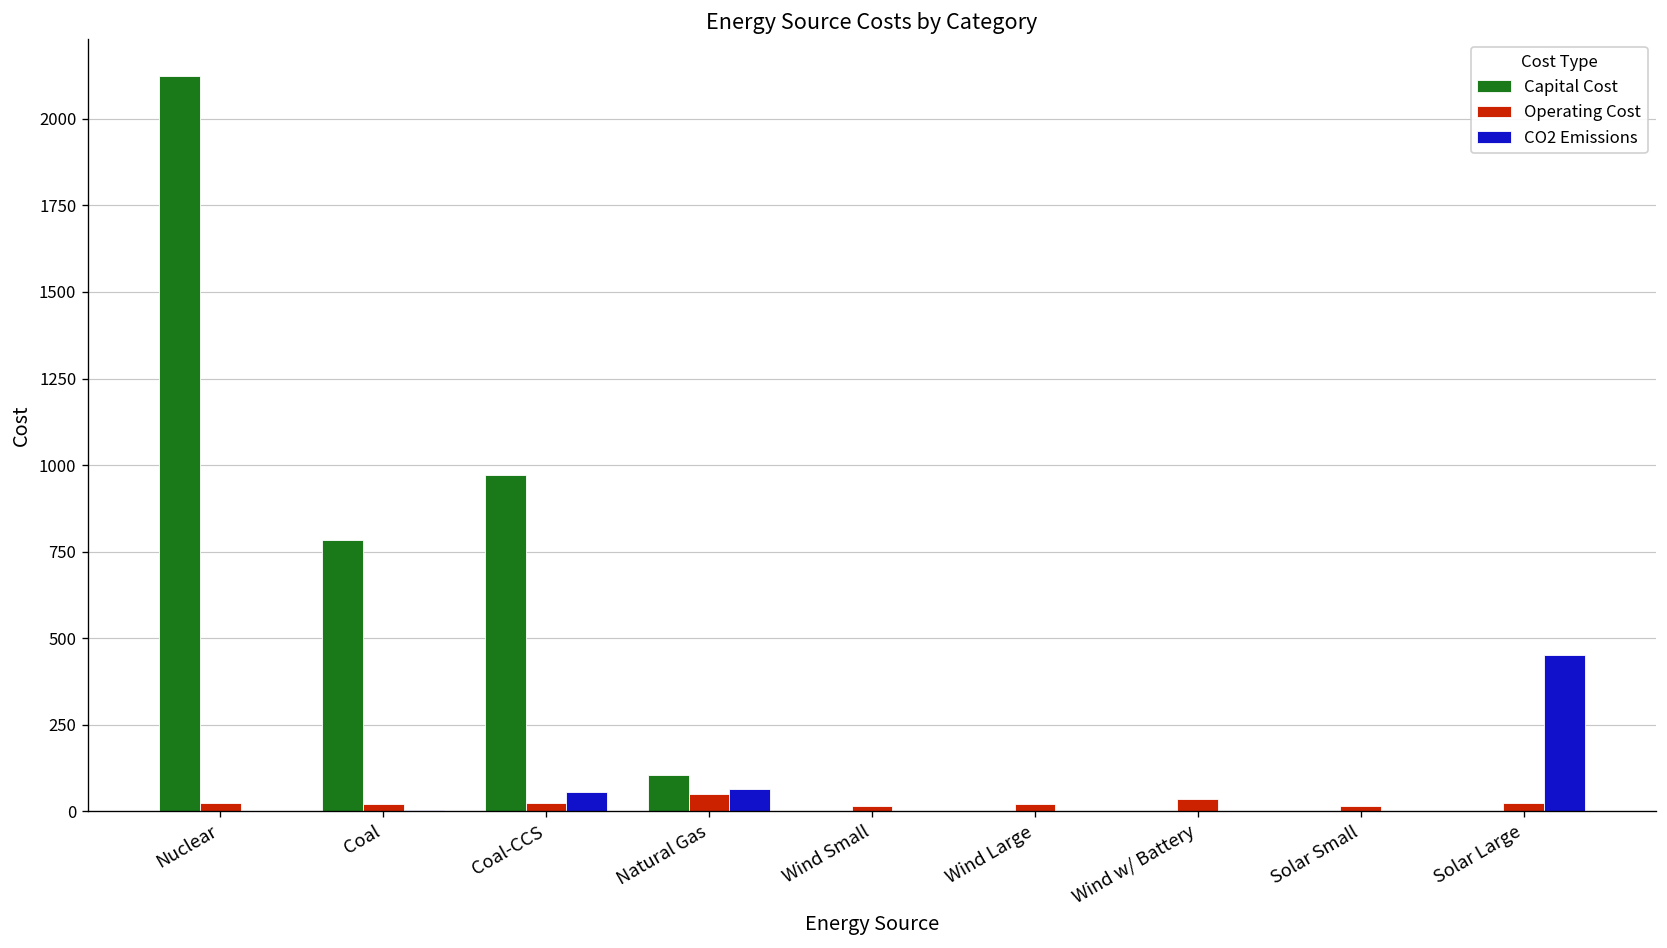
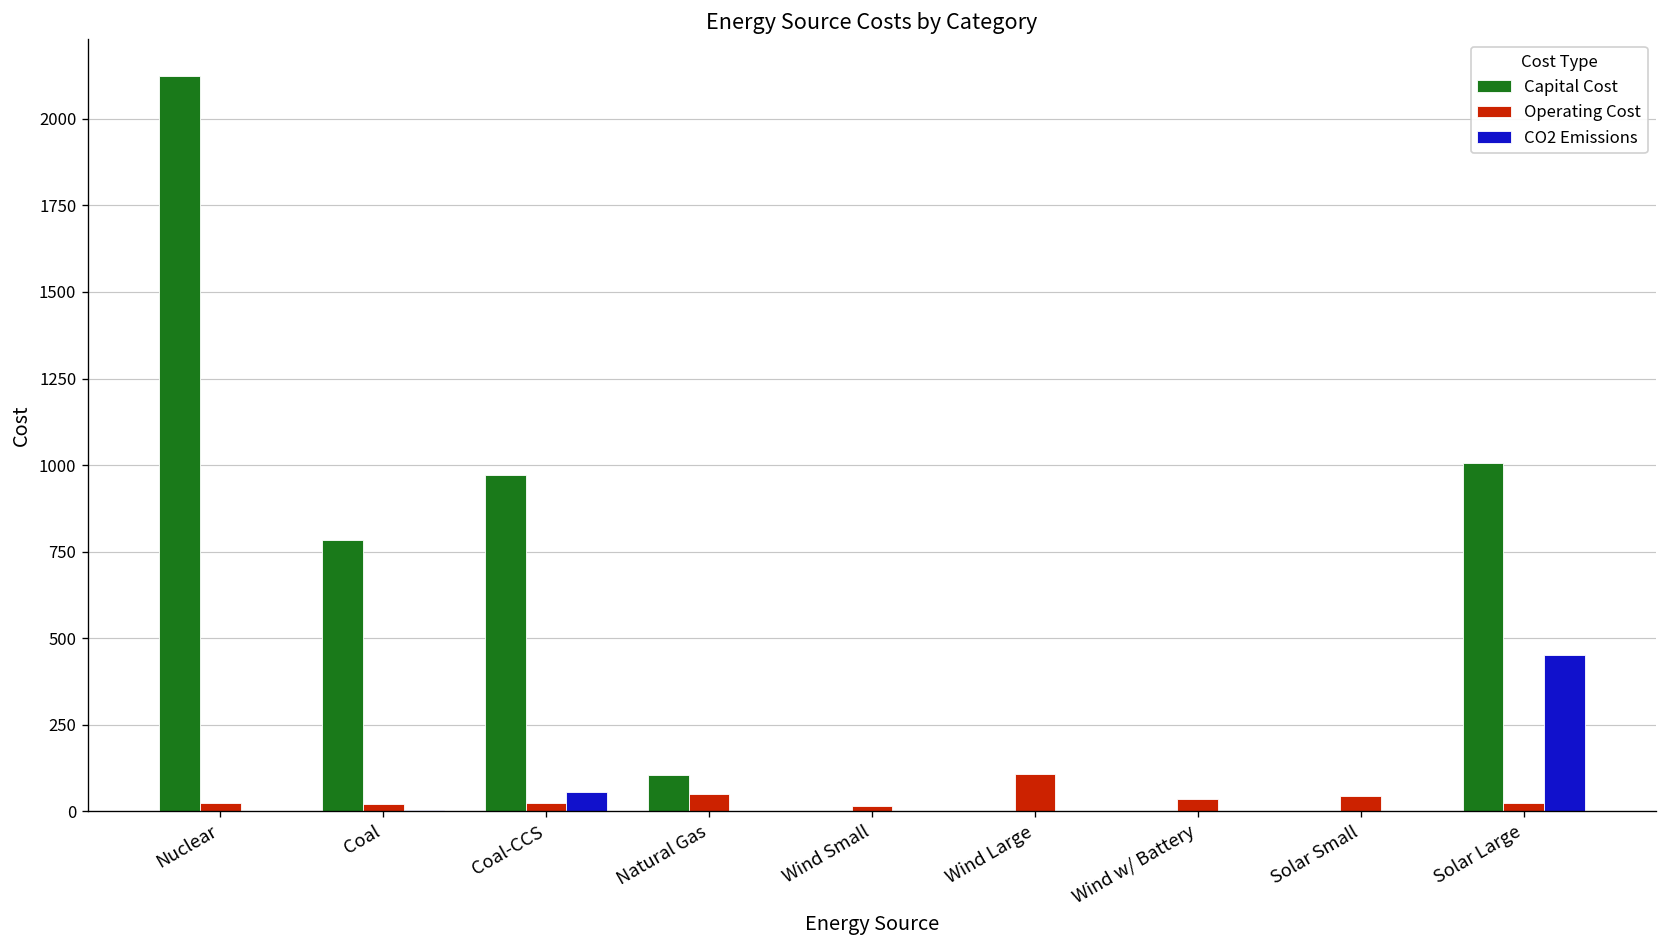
CO2 Emissions, Natural Gas: 60 -> 0
Operating Cost, Wind Large: 20 -> 110
Operating Cost, Solar Small: 20 -> 40
Capital Cost, Solar Large: 0 -> 1010
